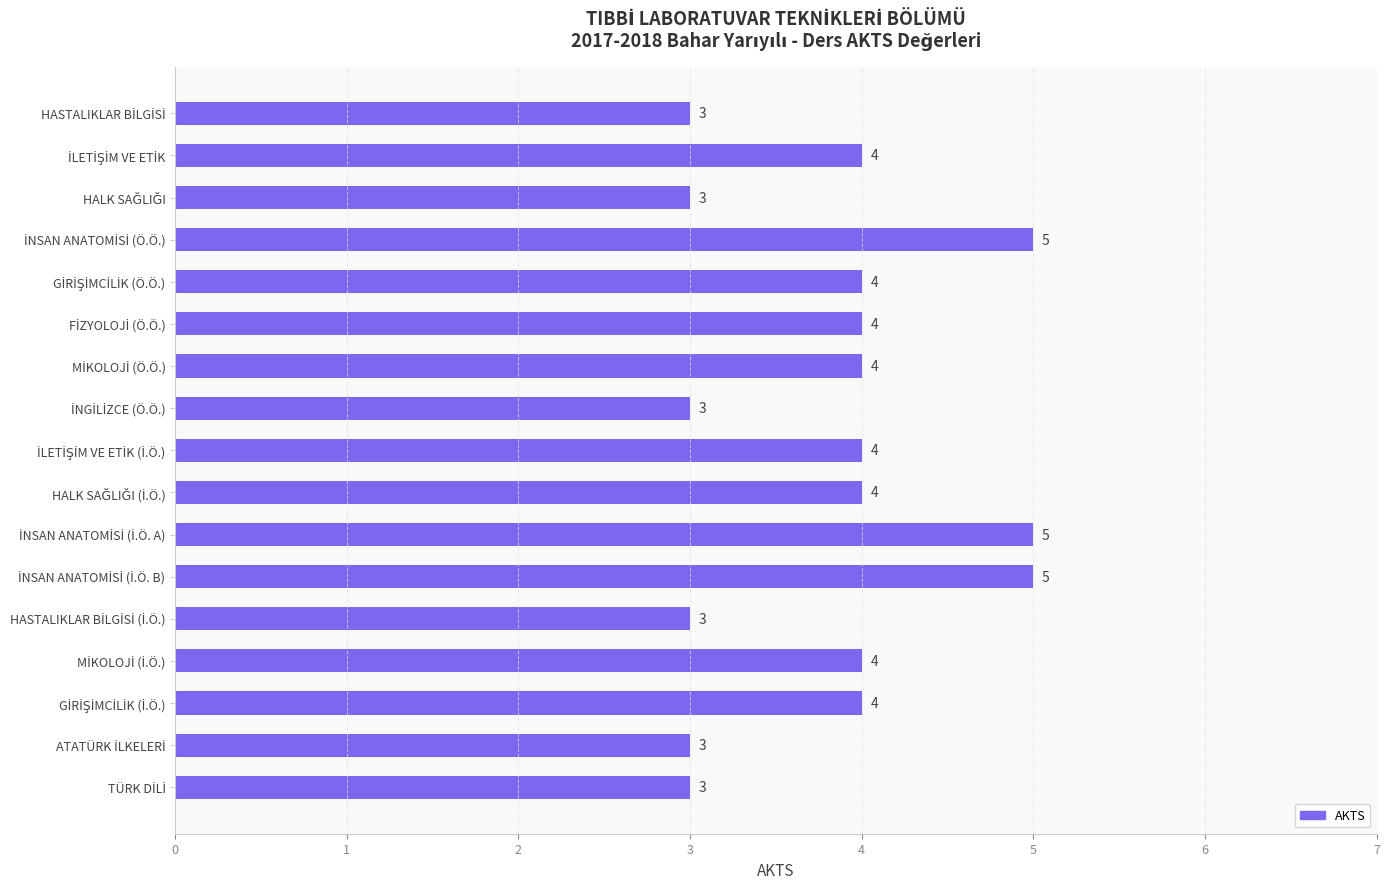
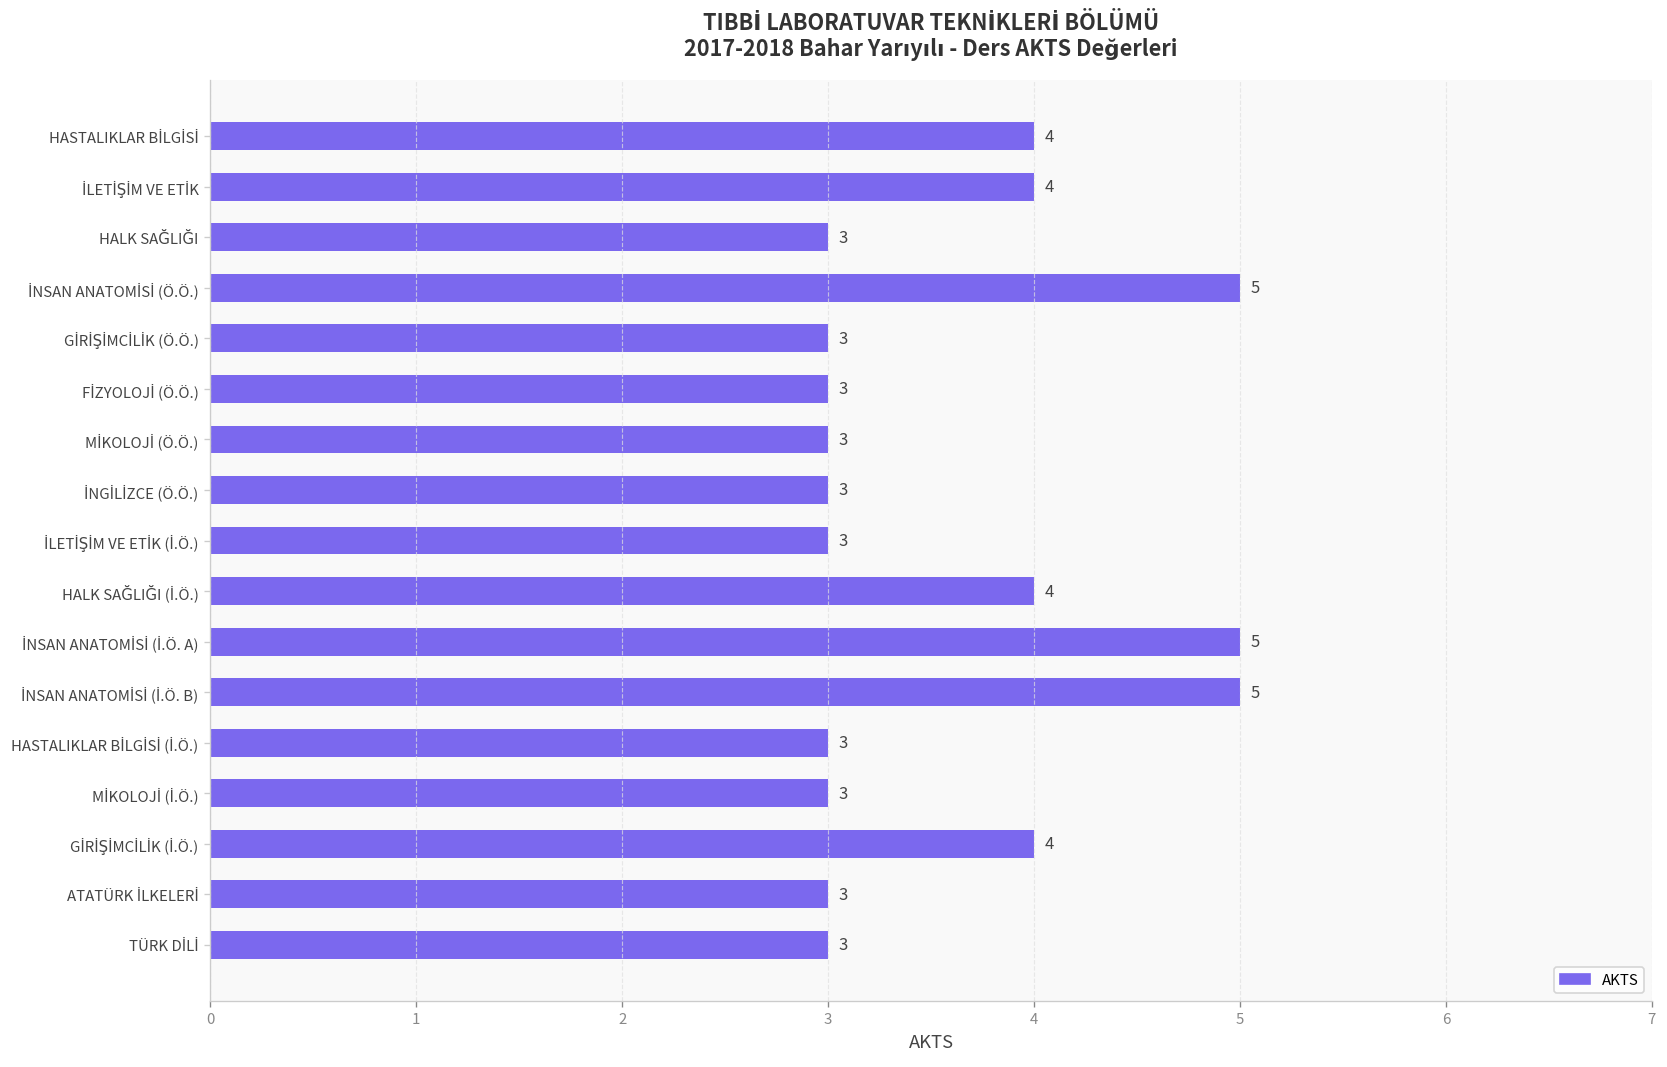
HASTALIKLAR BİLGİSİ: 3 -> 4
GİRİŞİMCİLİK (Ö.Ö.): 4 -> 3
FİZYOLOJİ (Ö.Ö.): 4 -> 3
MİKOLOJİ (Ö.Ö.): 4 -> 3
İLETİŞİM VE ETİK (İ.Ö.): 4 -> 3
MİKOLOJİ (İ.Ö.): 4 -> 3
